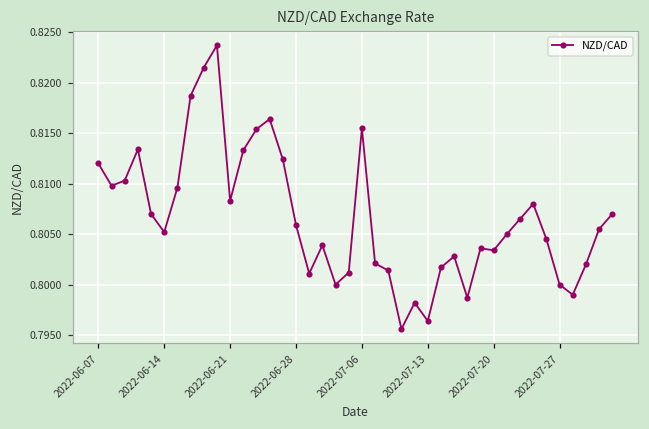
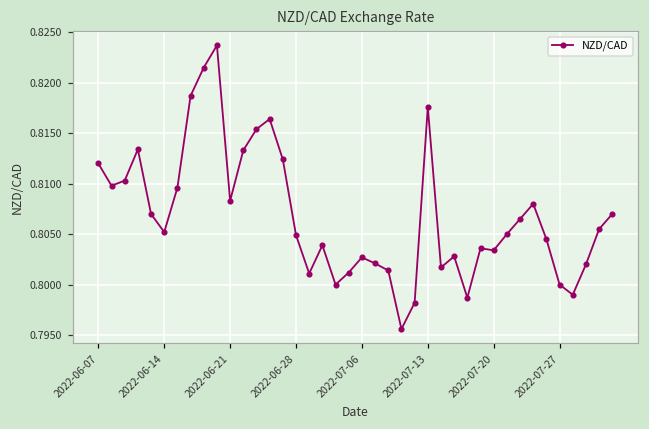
2022-06-28: 0.806 -> 0.805
2022-07-06: 0.816 -> 0.803
2022-07-13: 0.796 -> 0.818
